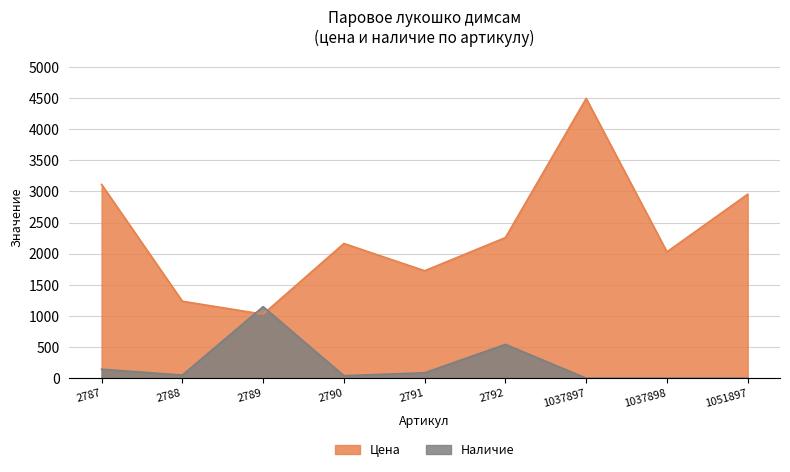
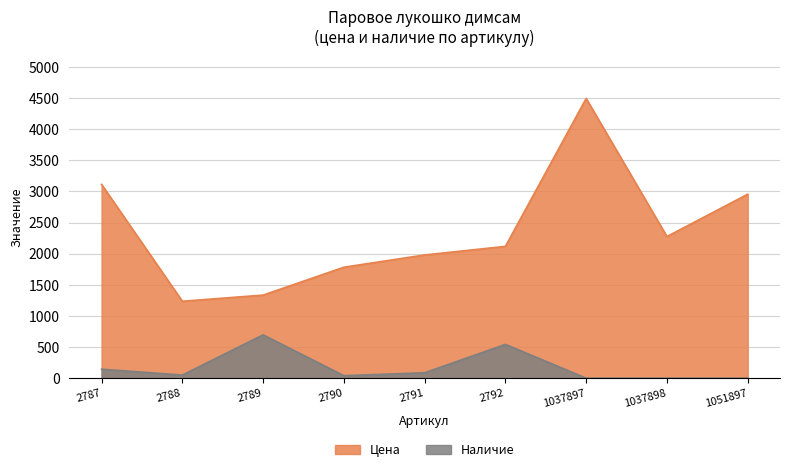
Цена, 2789: 1000 -> 1300
Наличие, 2789: 1100 -> 700
Цена, 2790: 2200 -> 1800
Цена, 2791: 1700 -> 2000
Цена, 2792: 2300 -> 2100
Цена, 1037898: 2000 -> 2300
